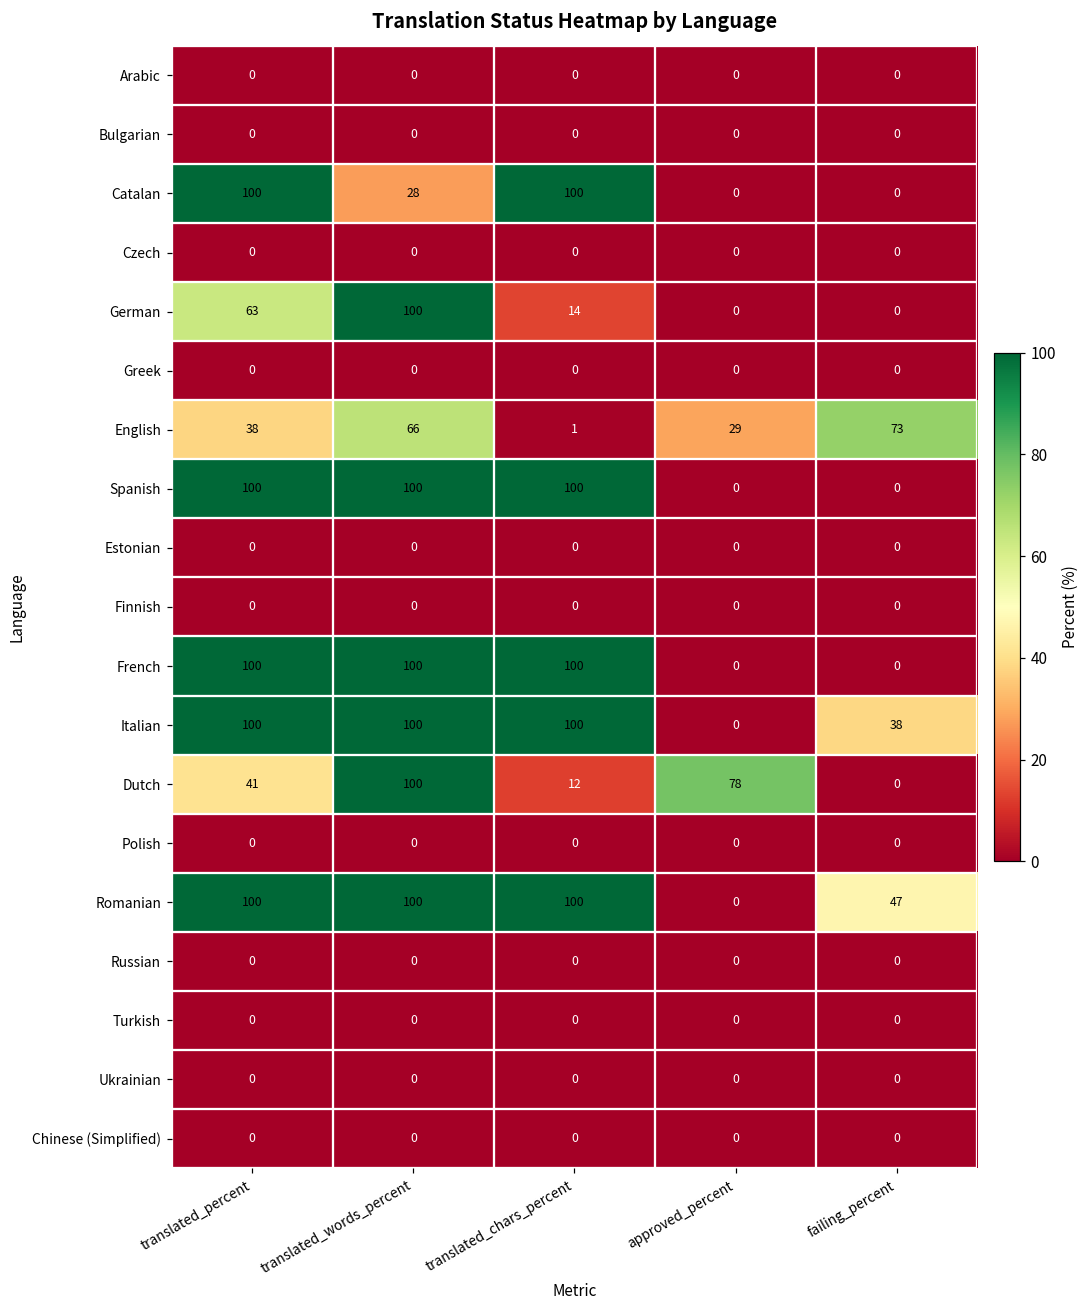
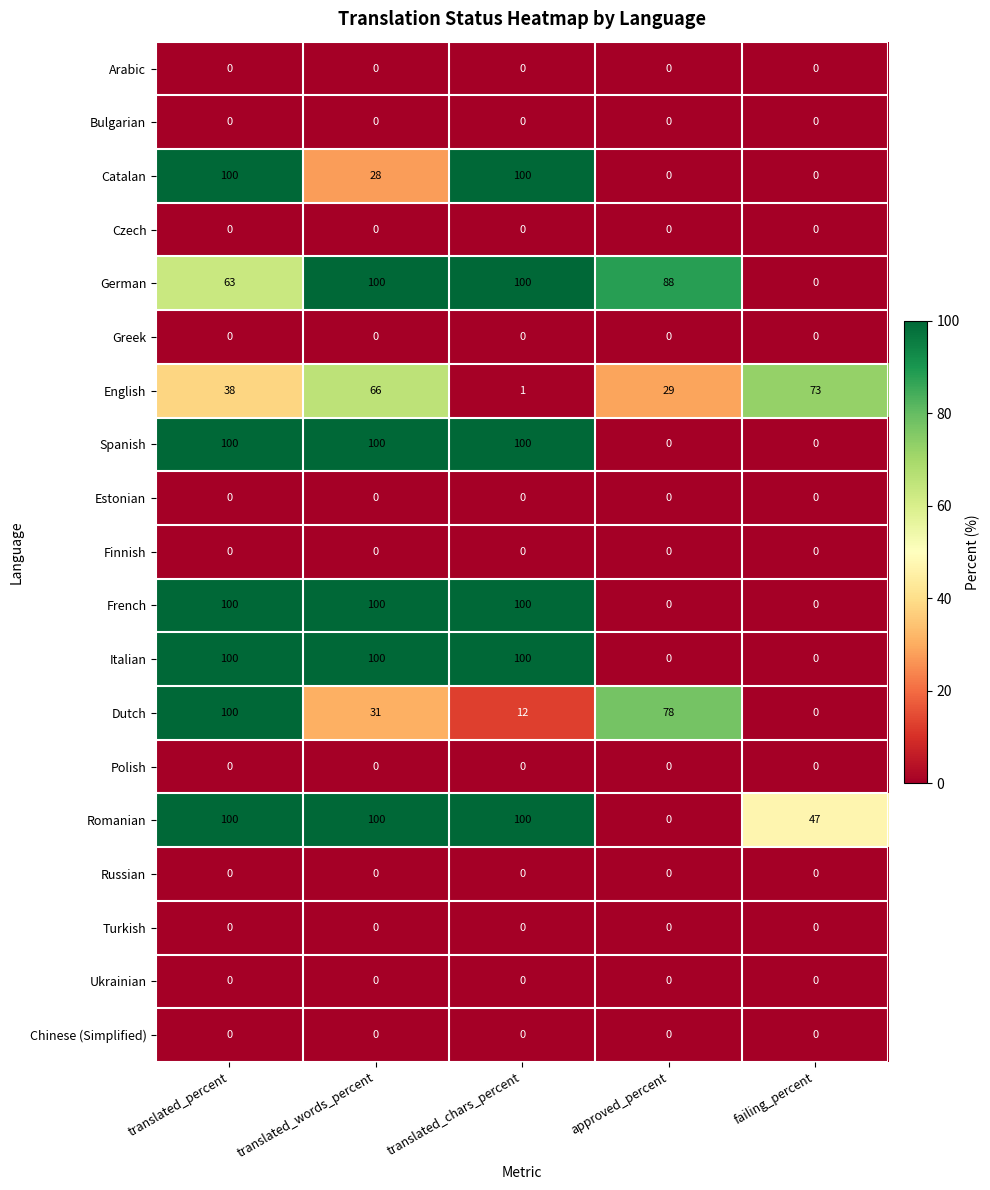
German, translated_chars_percent: 14 -> 100
German, approved_percent: 0 -> 88
Italian, failing_percent: 38 -> 0
Dutch, translated_percent: 41 -> 100
Dutch, translated_words_percent: 100 -> 31
